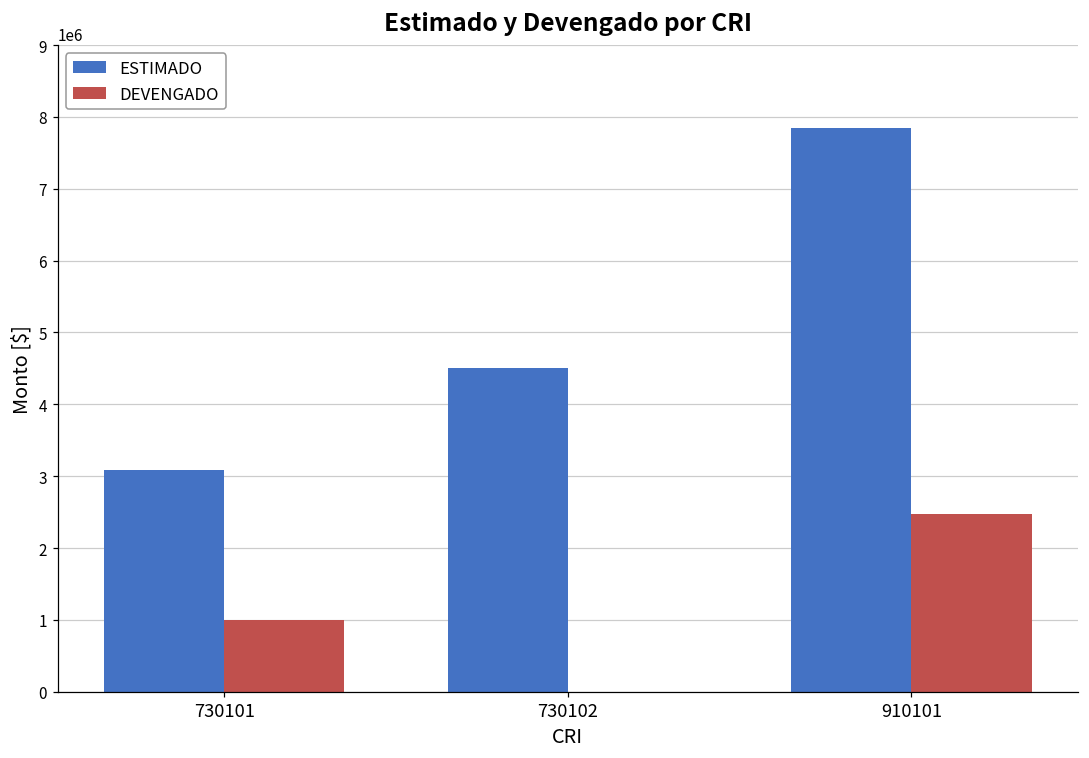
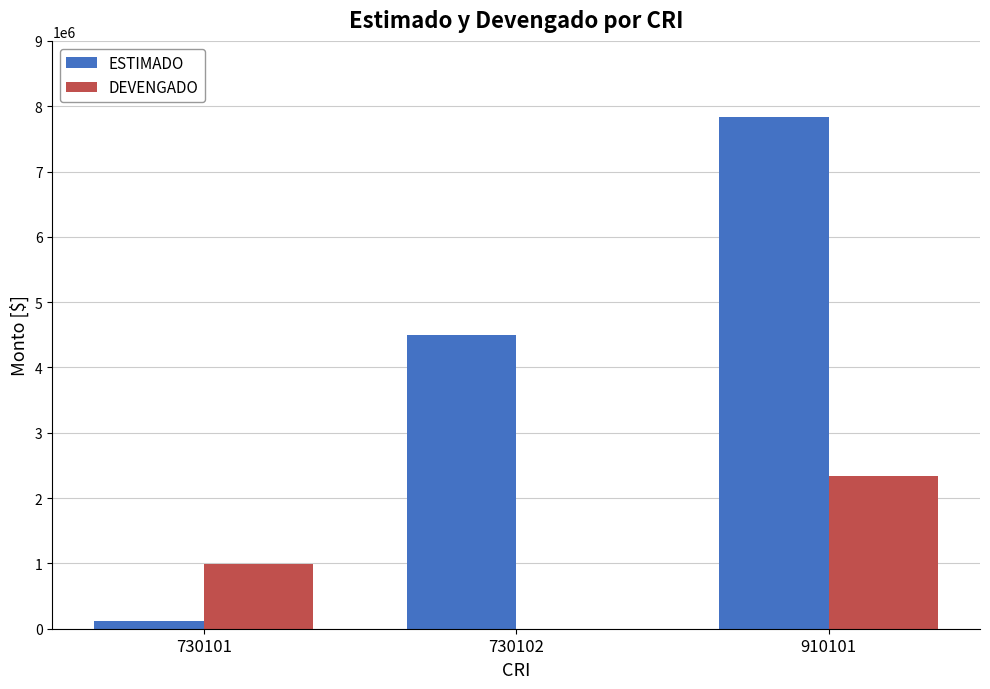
ESTIMADO, 730101: 3100000 -> 100000
DEVENGADO, 910101: 2500000 -> 2300000
